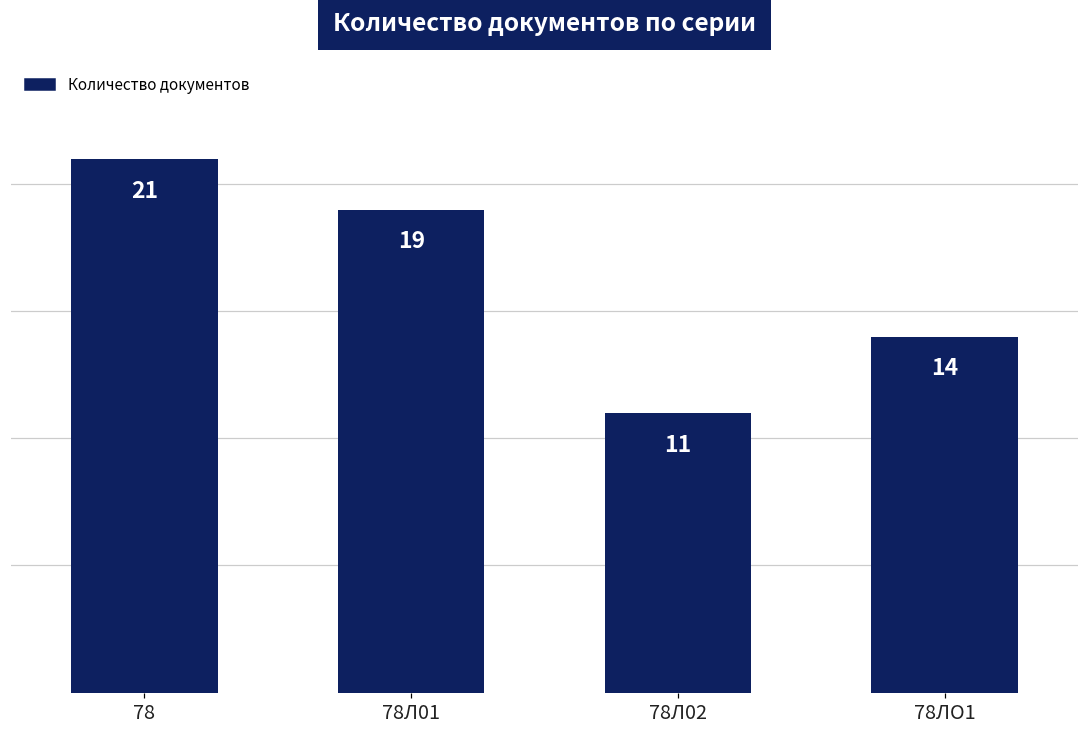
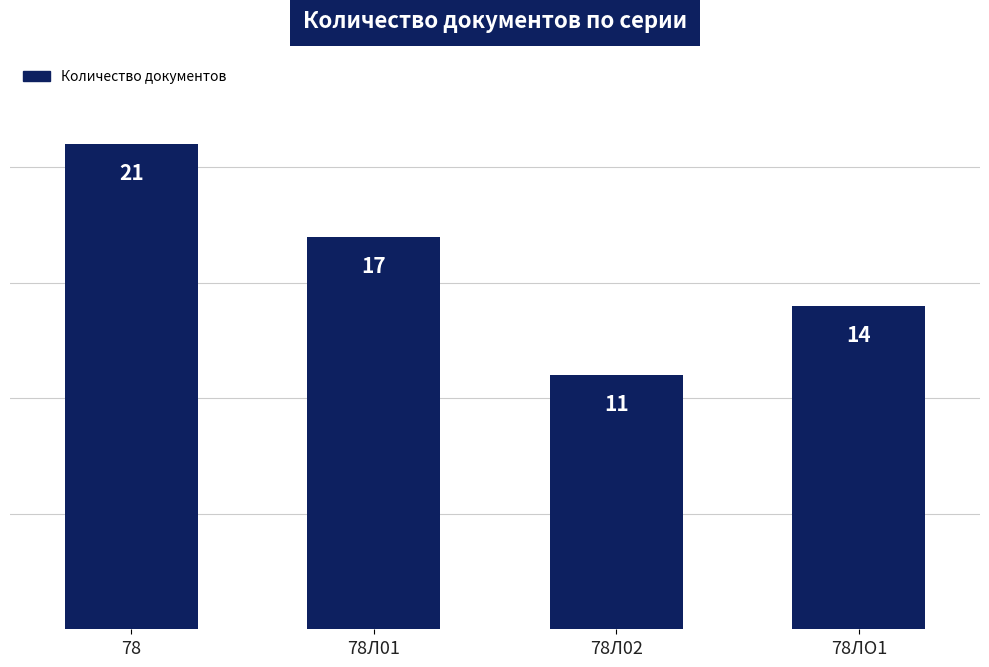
78Л01: 19 -> 17
